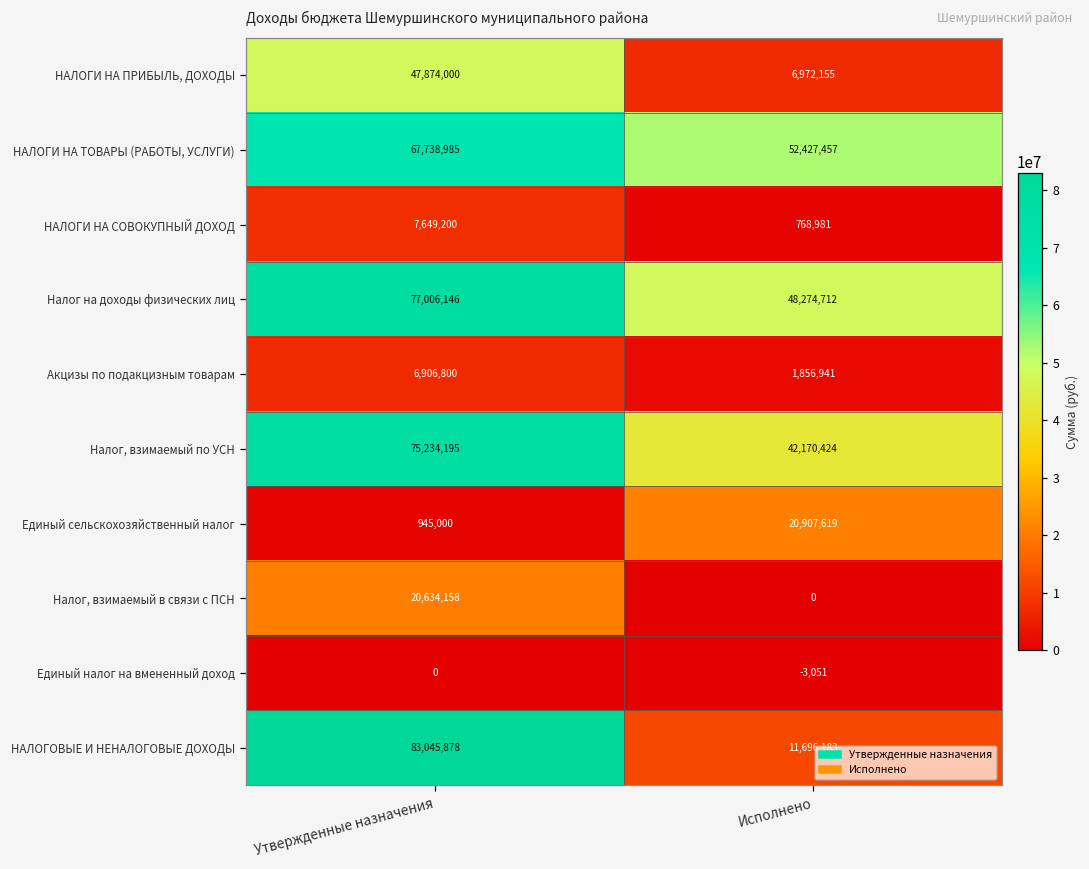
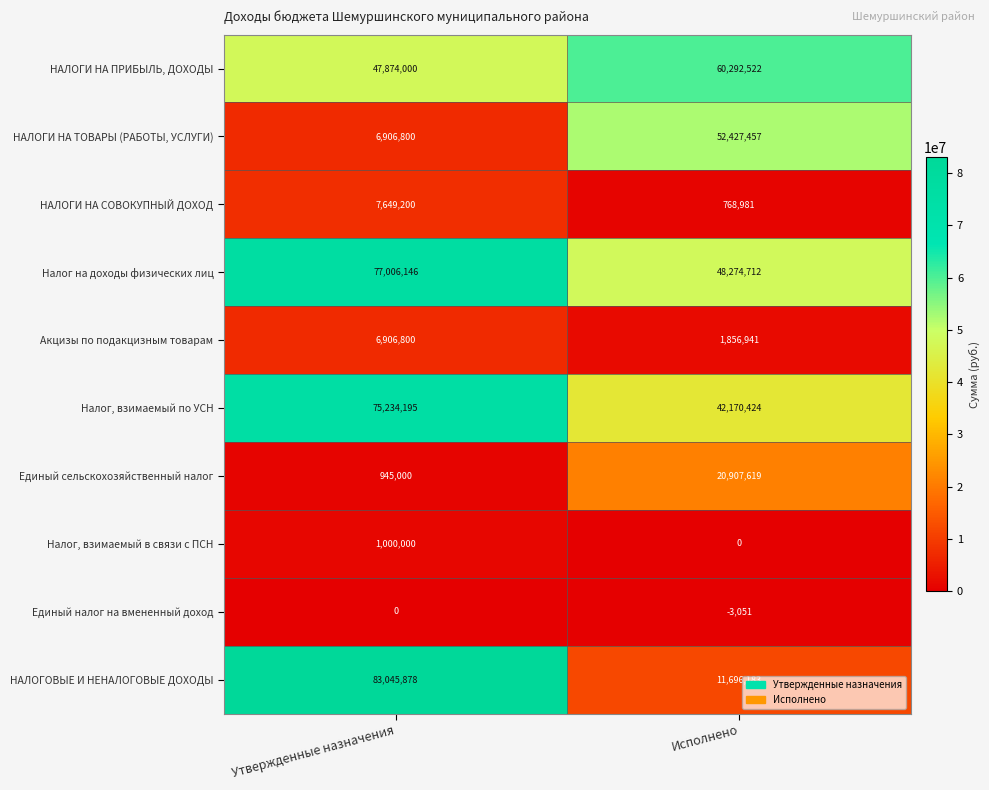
НАЛОГИ НА ПРИБЫЛЬ, ДОХОДЫ, Исполнено: 6,972,155 -> 60,292,522
НАЛОГИ НА ТОВАРЫ (РАБОТЫ, УСЛУГИ), Утвержденные назначения: 67,738,985 -> 6,906,800
Налог, взимаемый в связи с ПСН, Утвержденные назначения: 20,634,158 -> 1,000,000
